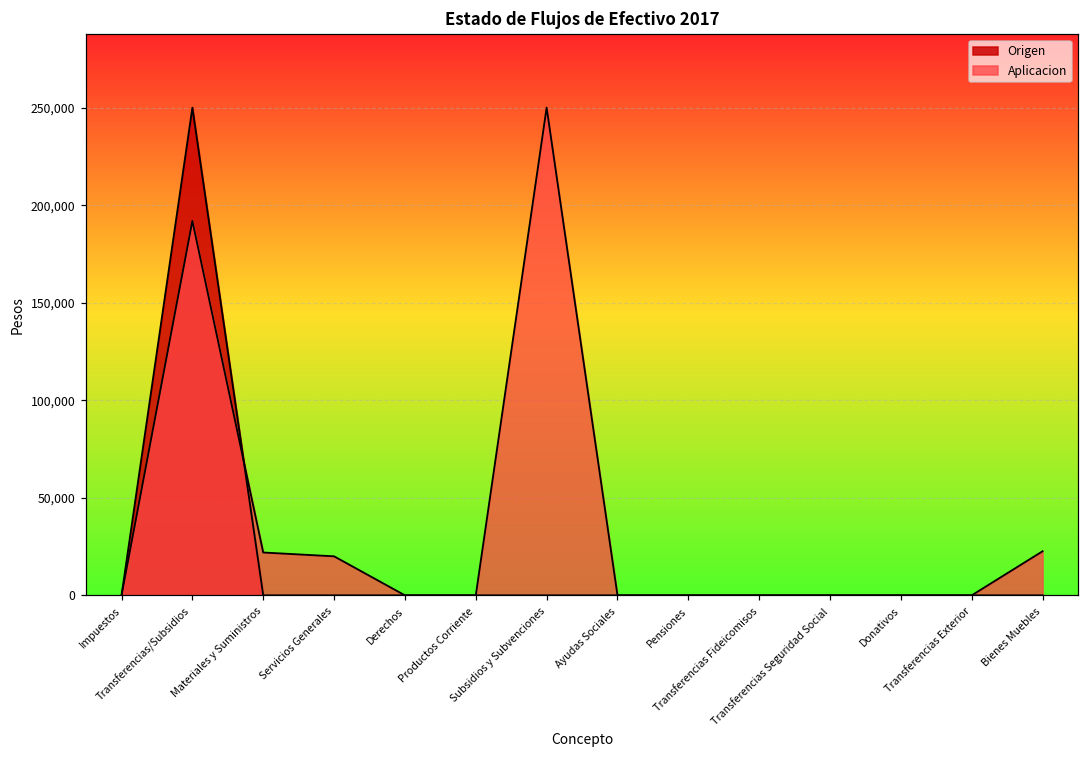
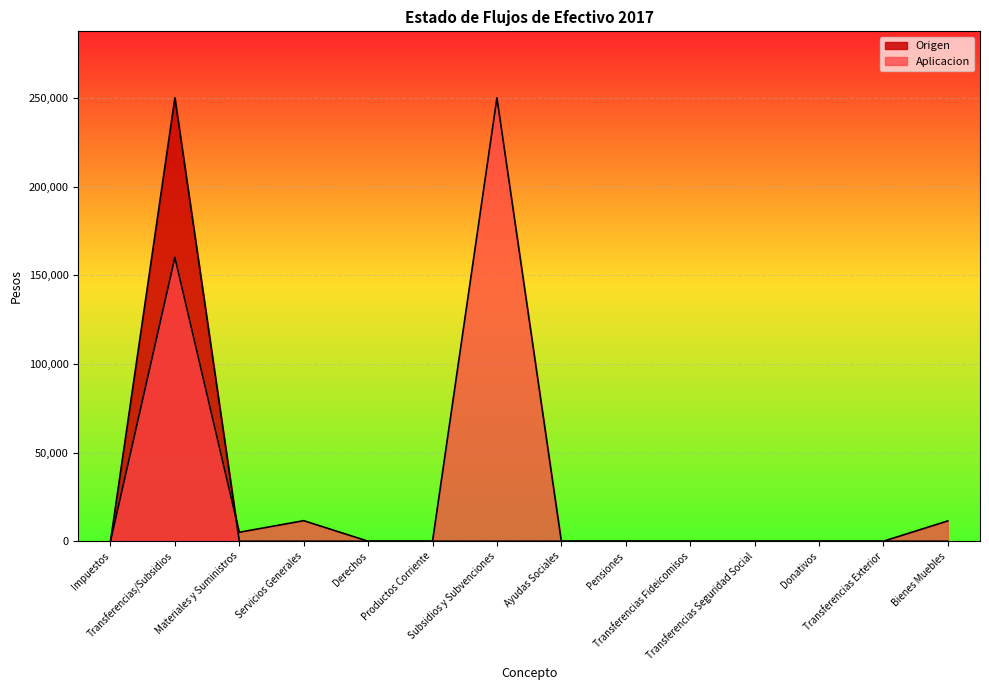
Aplicacion, Transferencias/Subsidios: 192,000 -> 160,000
Aplicacion, Materiales y Suministros: 22,000 -> 5,000
Aplicacion, Servicios Generales: 20,000 -> 12,000
Aplicacion, Bienes Muebles: 23,000 -> 11,000
